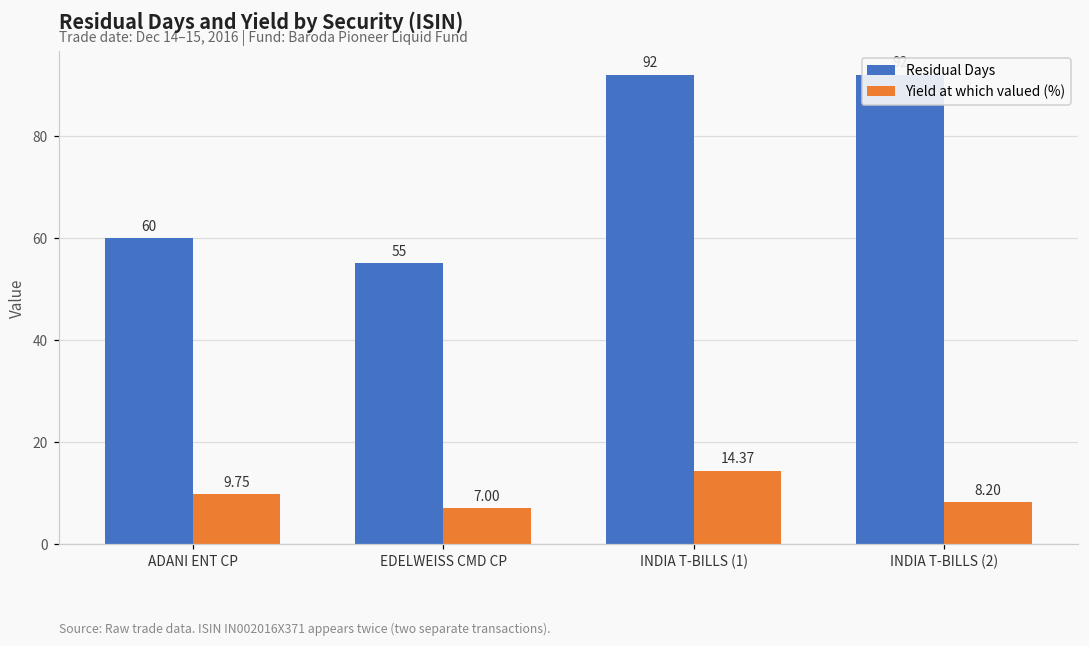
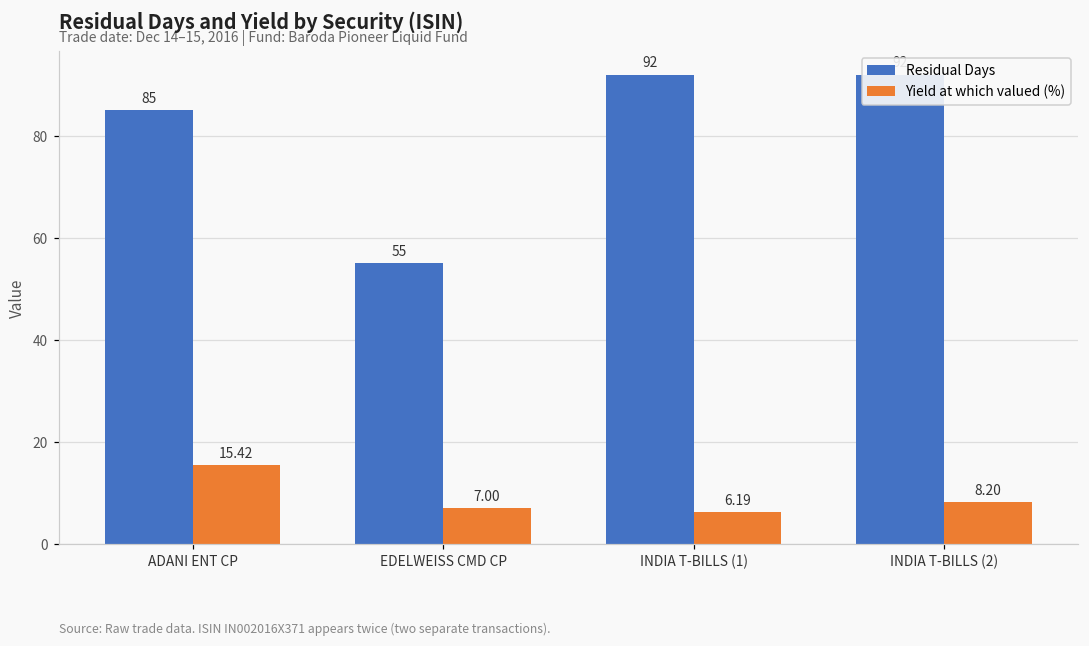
Residual Days, ADANI ENT CP: 60 -> 85
Yield at which valued (%), ADANI ENT CP: 9.75 -> 15.42
Yield at which valued (%), INDIA T-BILLS (1): 14.37 -> 6.19
